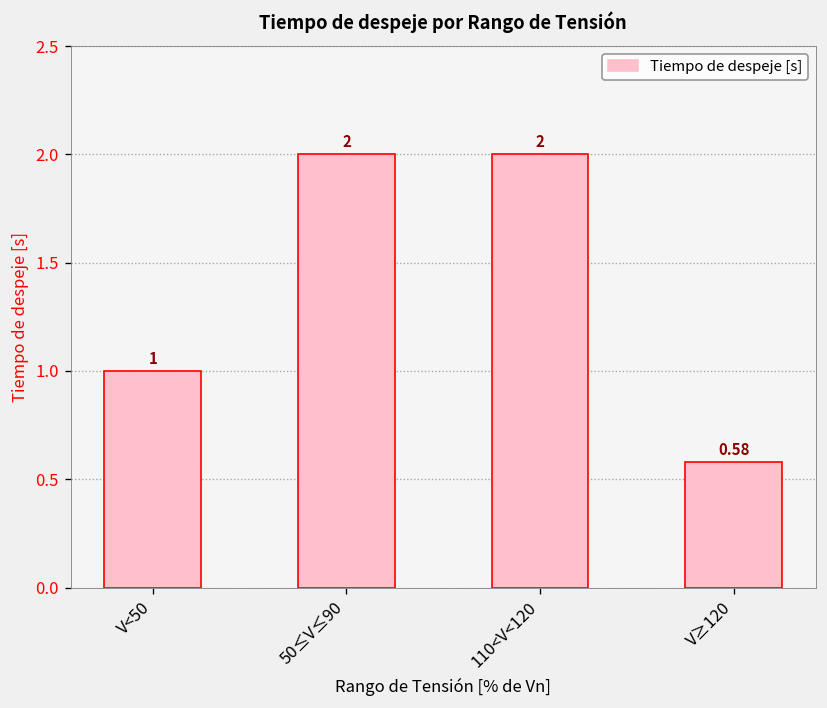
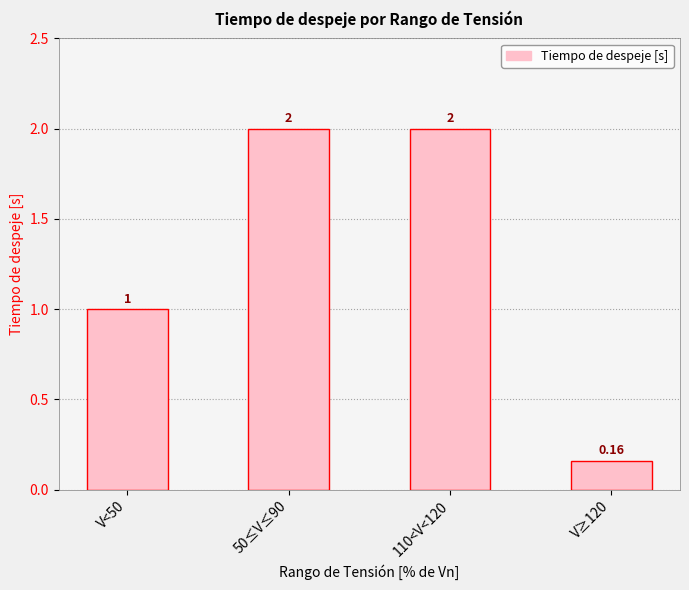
V≥120: 0.58 -> 0.16
